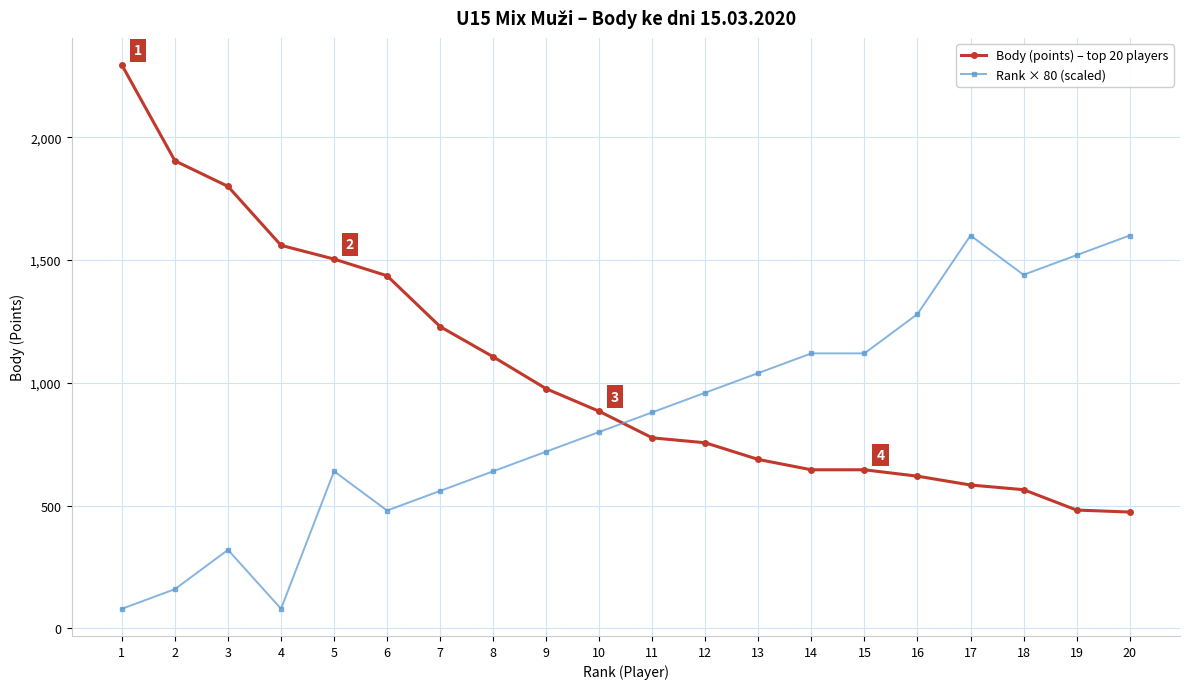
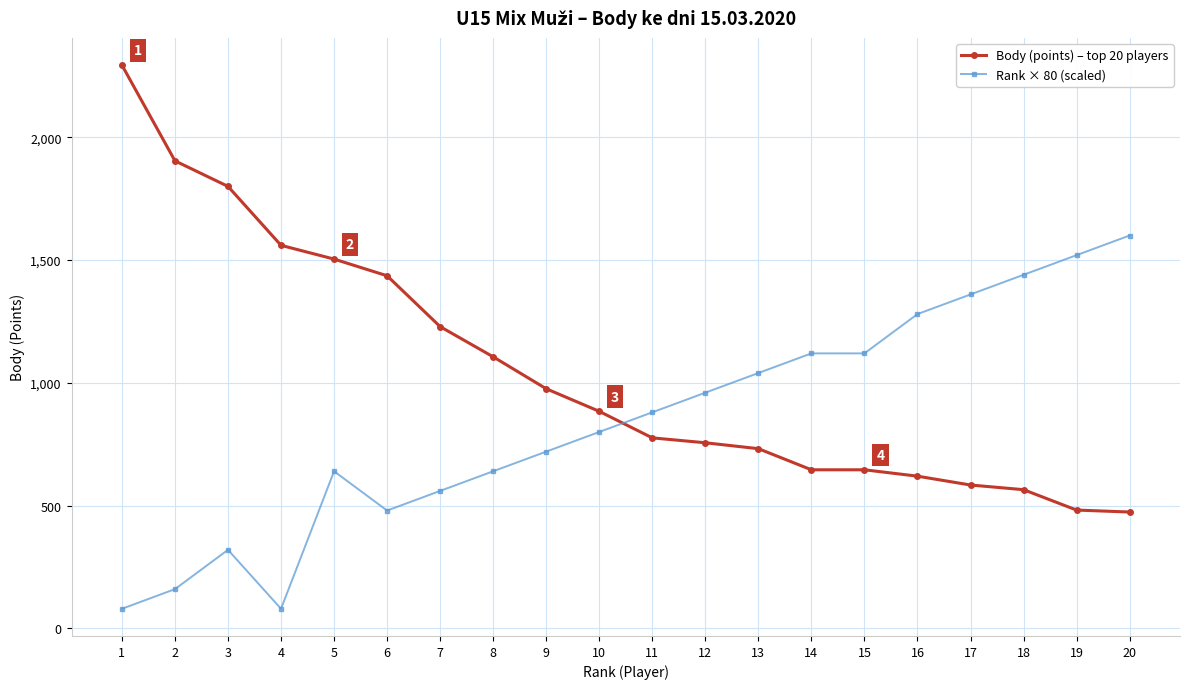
Body (points) – top 20 players, 13: 690 -> 730
Rank × 80 (scaled), 17: 1,600 -> 1,360
